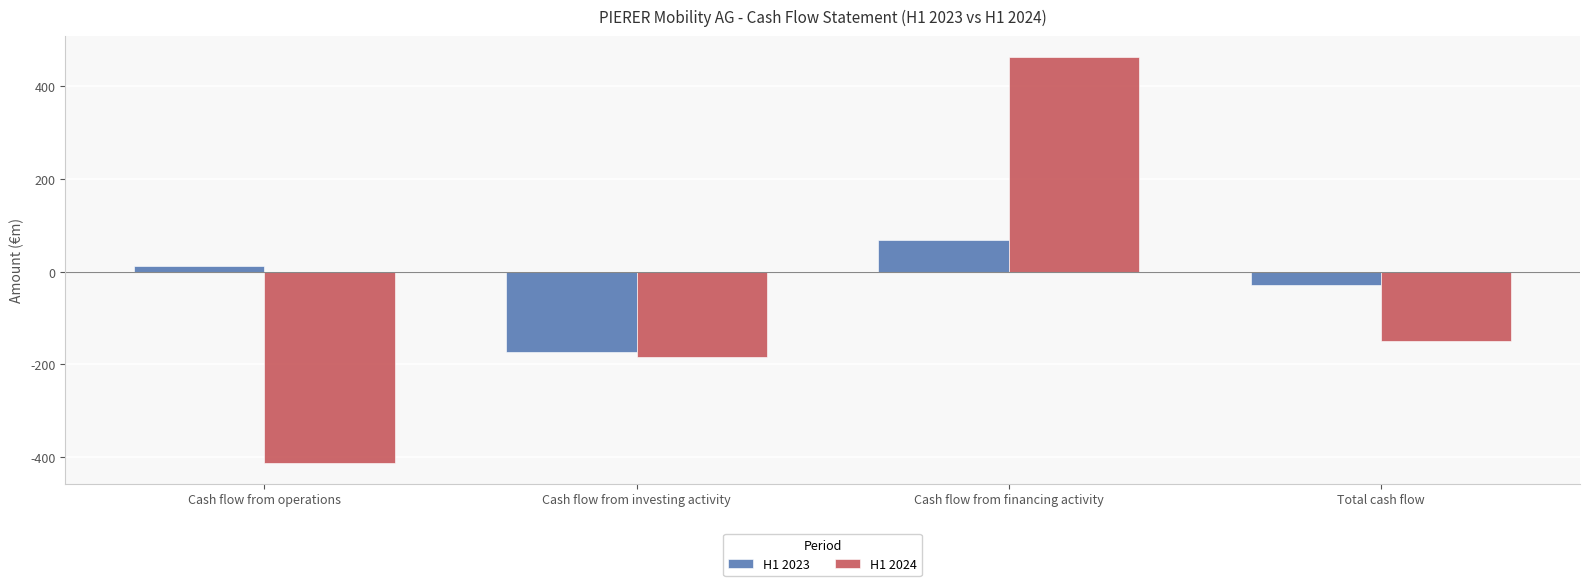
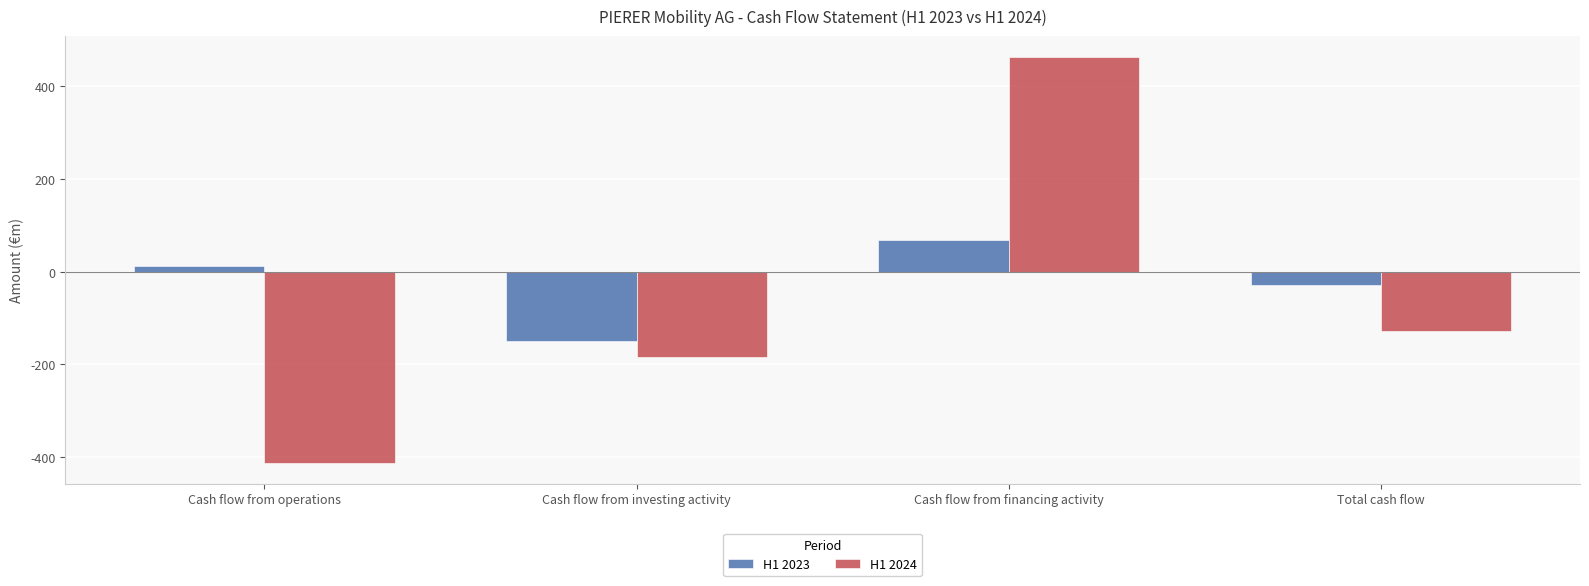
H1 2023, Cash flow from investing activity: -170 -> -150
H1 2024, Total cash flow: -150 -> -130
